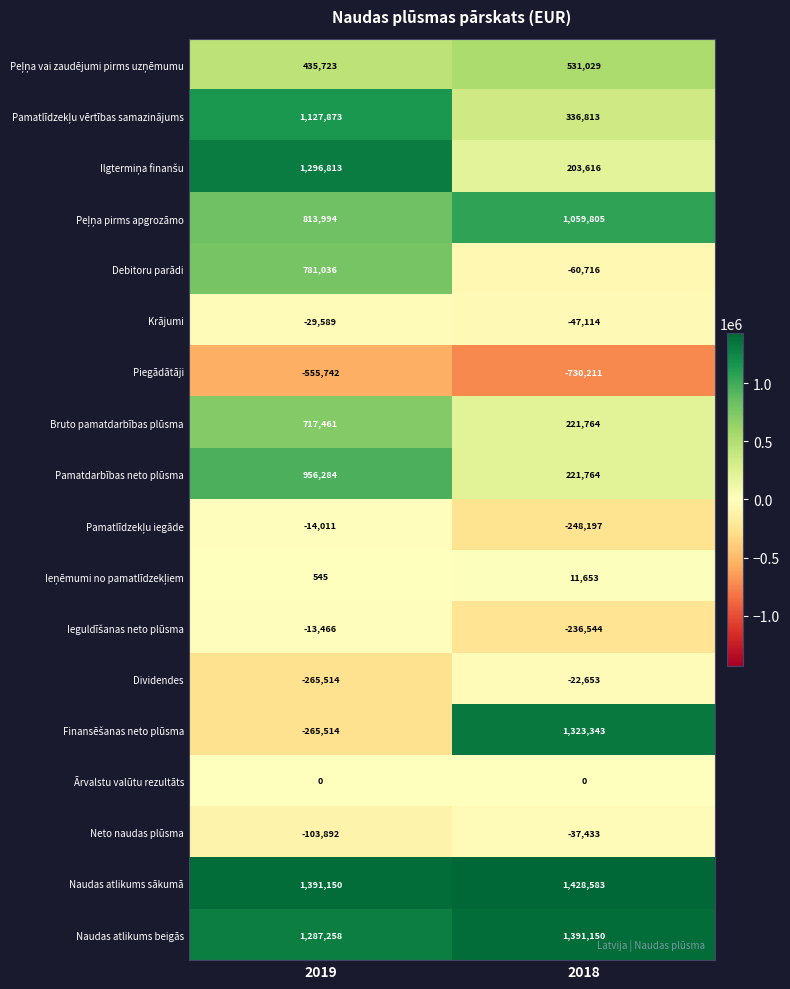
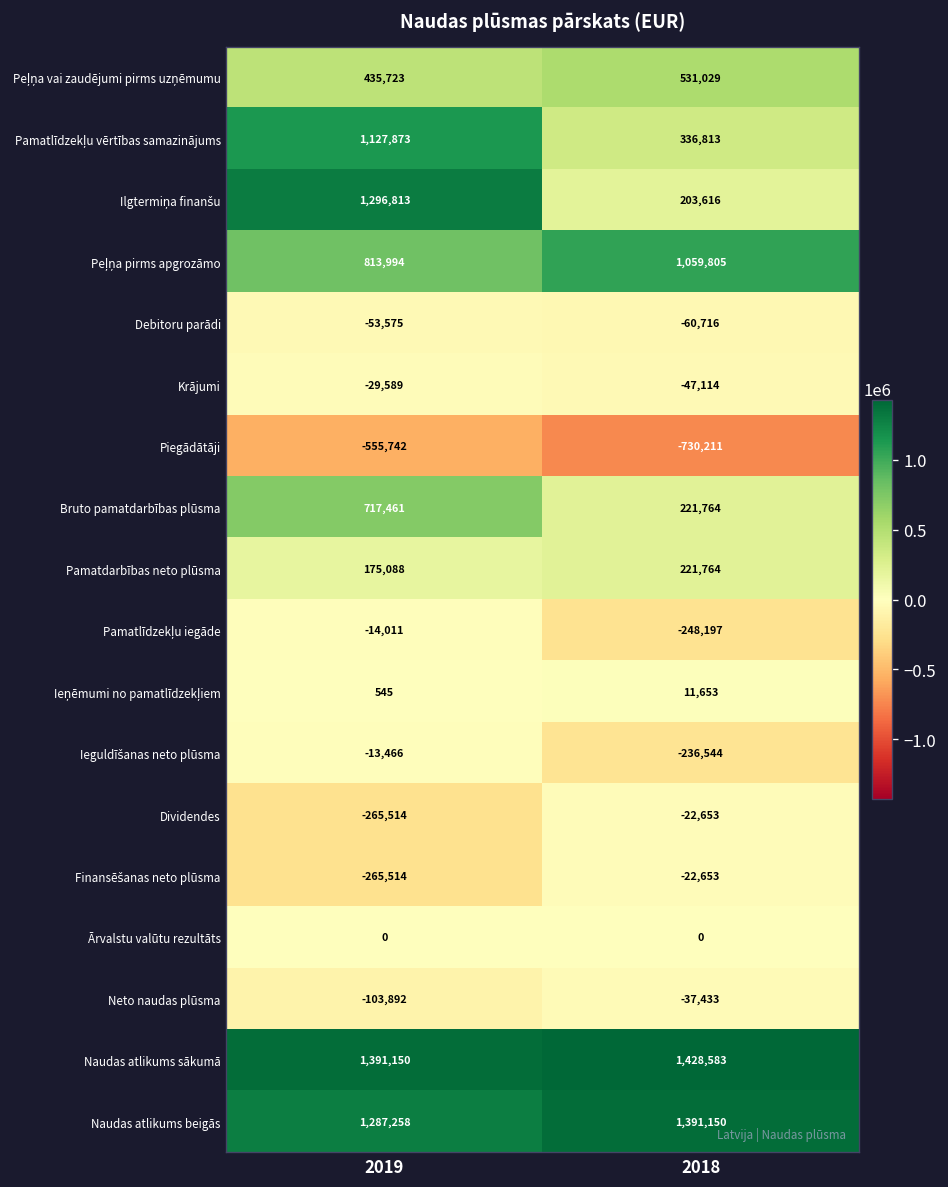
Debitoru parādi, 2019: 781,036 -> -53,575
Pamatdarbības neto plūsma, 2019: 956,284 -> 175,088
Finansēšanas neto plūsma, 2018: 1,323,343 -> -22,653
